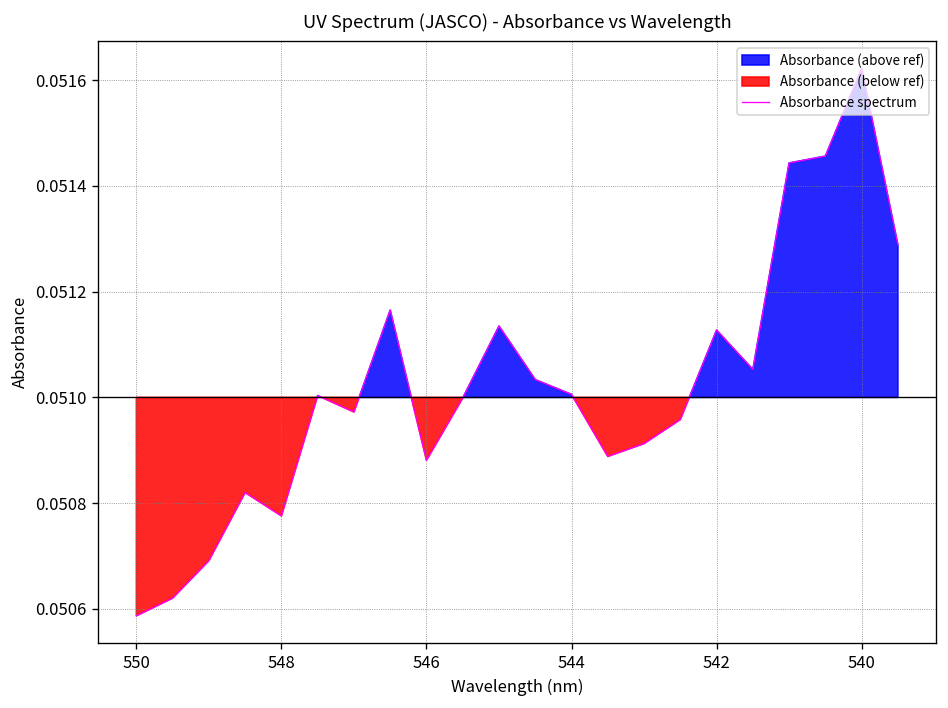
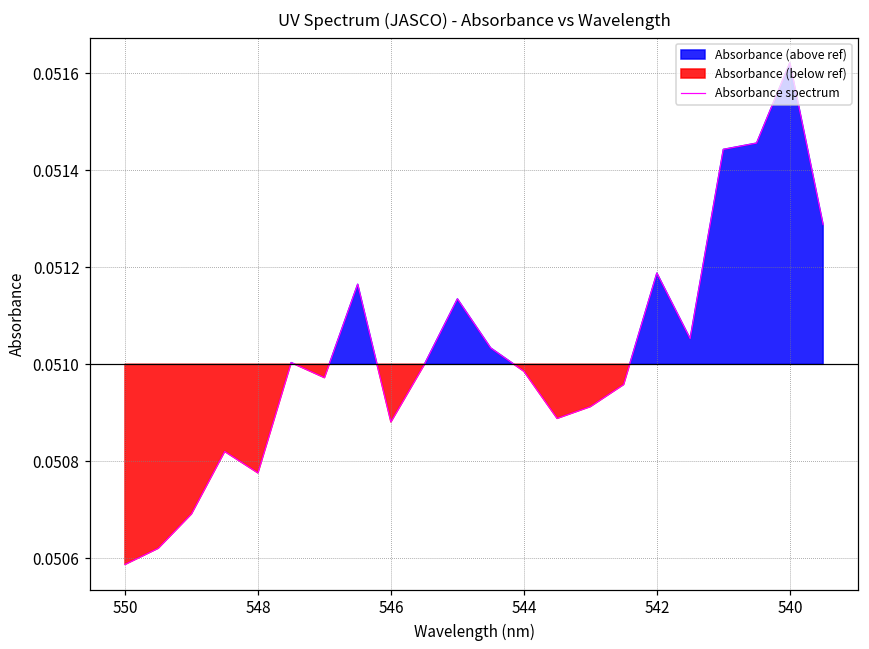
544: 0.05101 -> 0.05099
542: 0.05113 -> 0.05119
